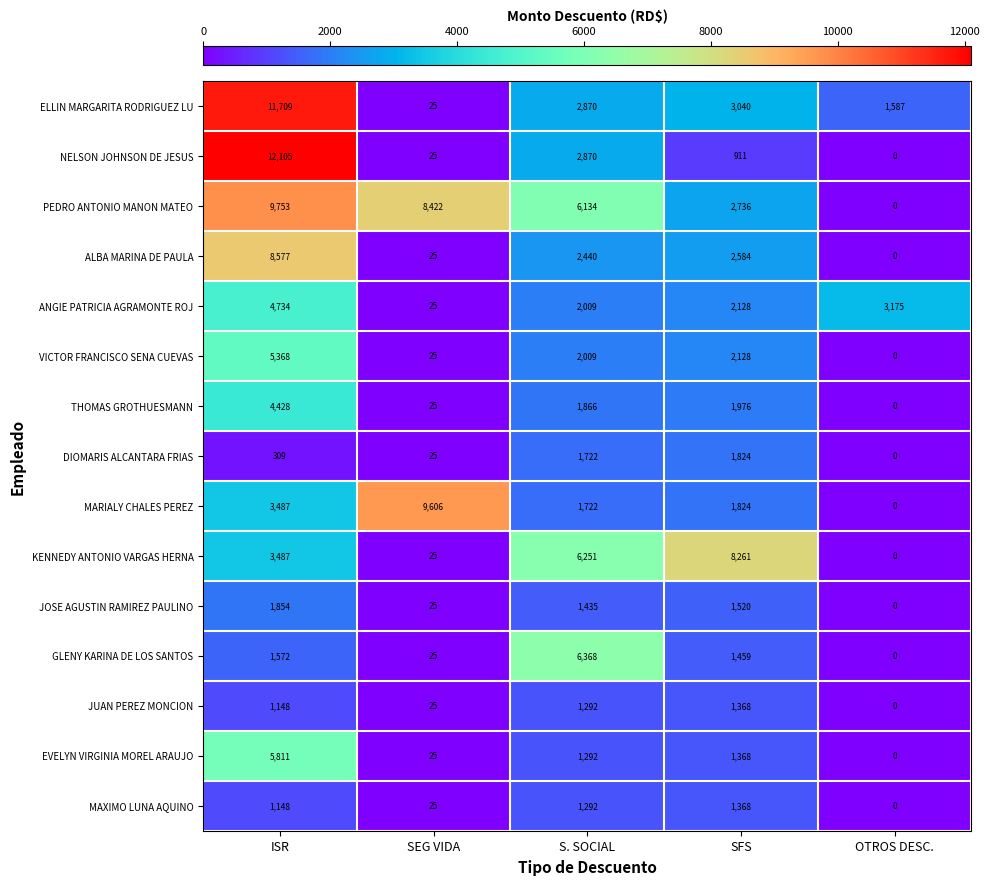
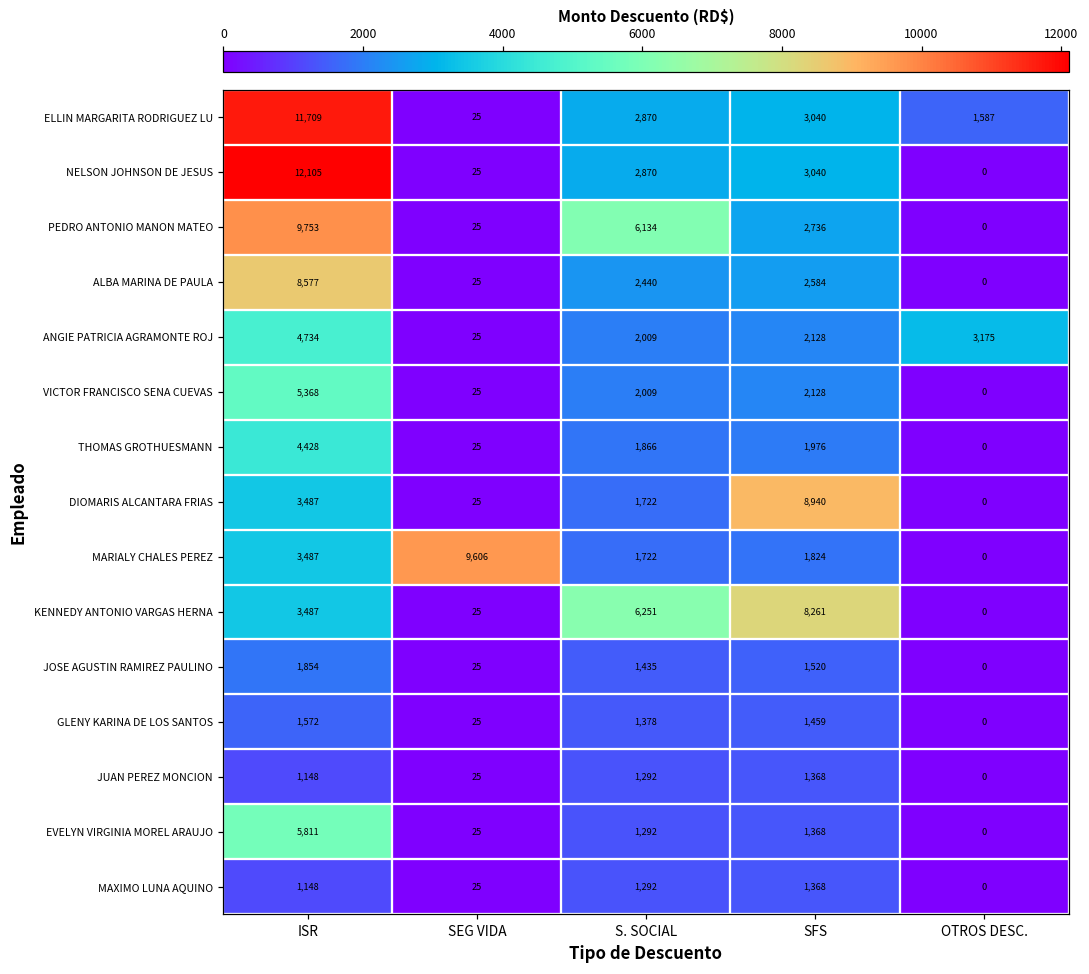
NELSON JOHNSON DE JESUS, SFS: 911 -> 3,040
PEDRO ANTONIO MANON MATEO, SEG VIDA: 8,422 -> 25
DIOMARIS ALCANTARA FRIAS, ISR: 309 -> 3,487
DIOMARIS ALCANTARA FRIAS, SFS: 1,824 -> 8,940
GLENY KARINA DE LOS SANTOS, S. SOCIAL: 6,368 -> 1,378
